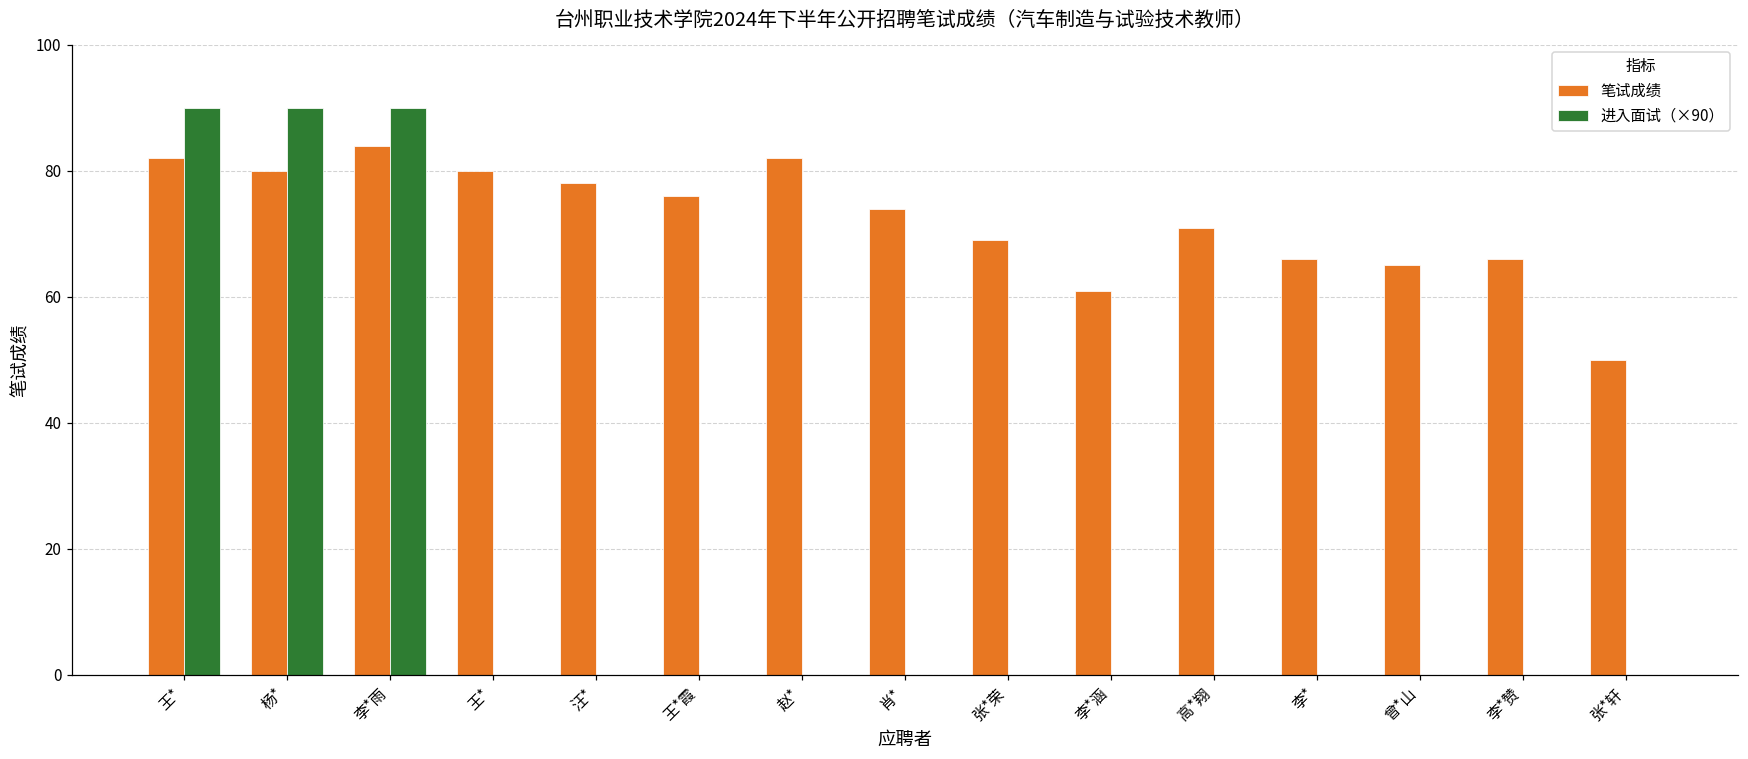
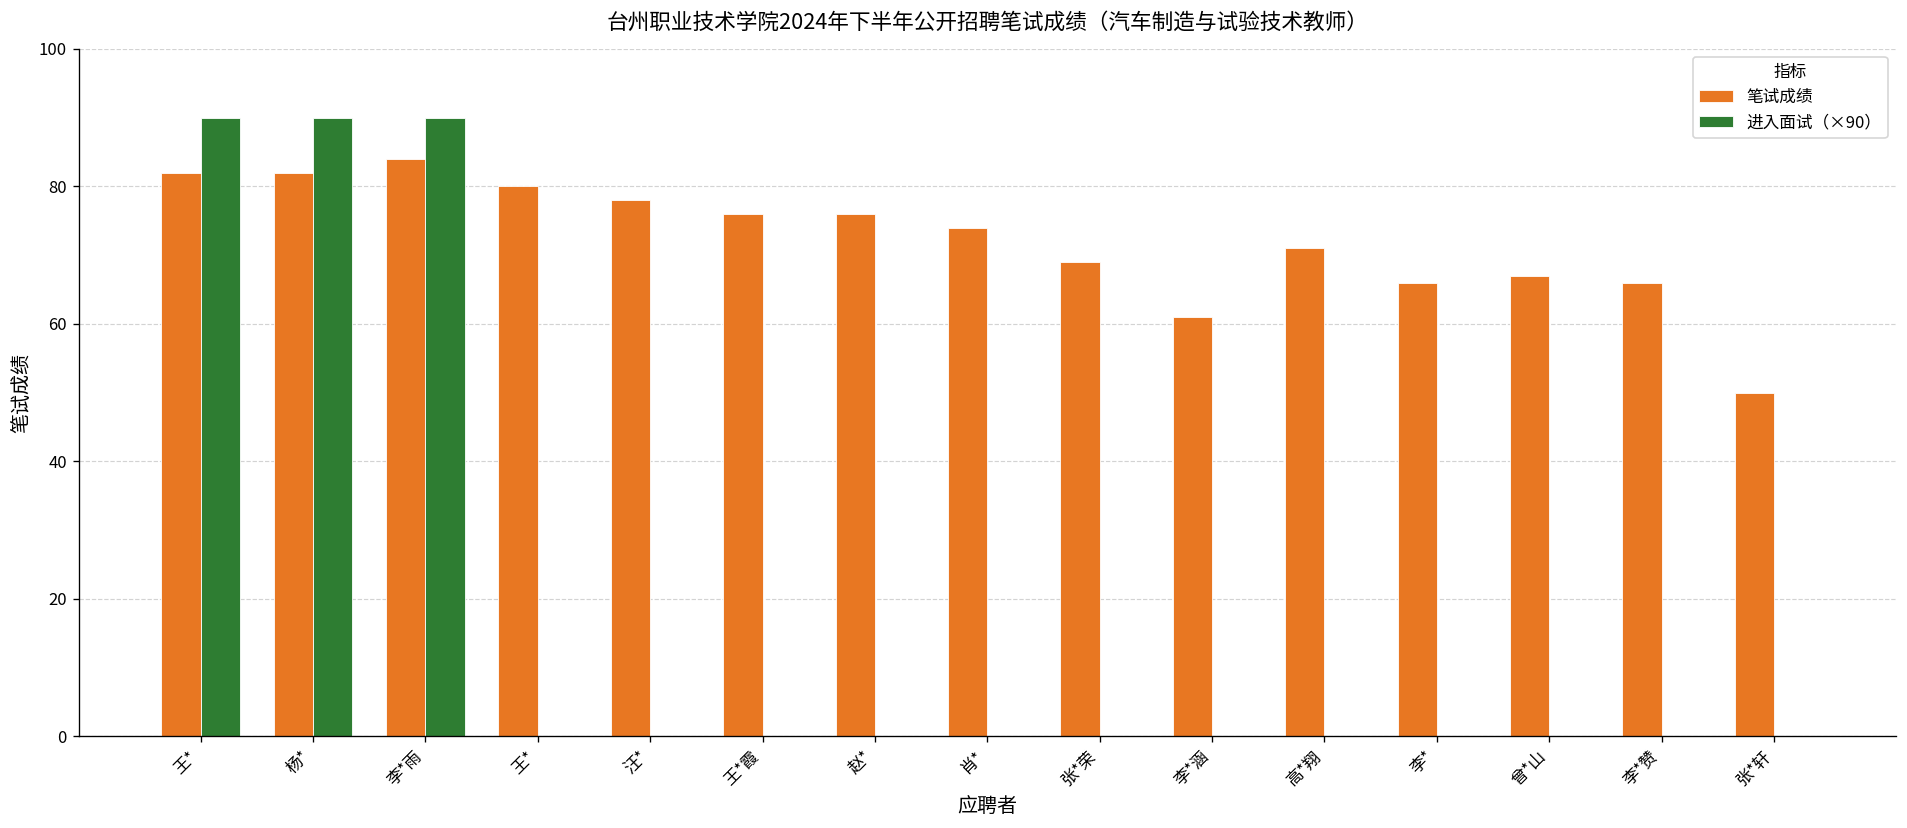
笔试成绩, 杨*: 80 -> 82
笔试成绩, 赵*: 82 -> 76
笔试成绩, 曾*山: 65 -> 67
